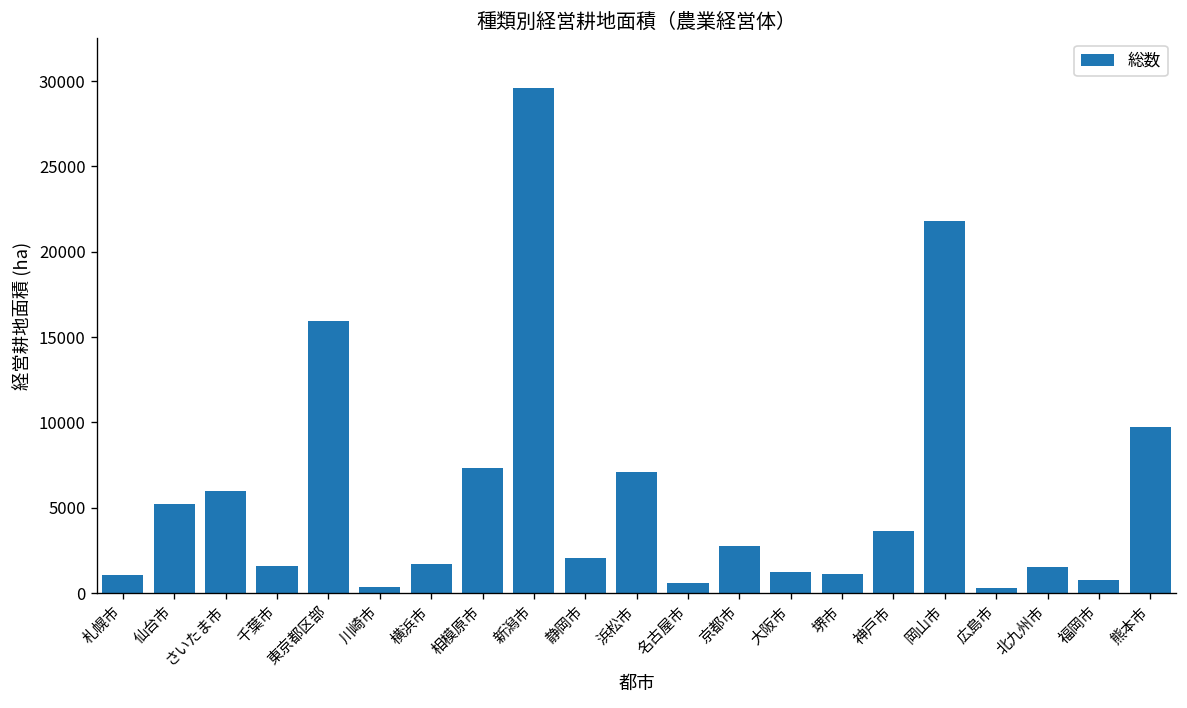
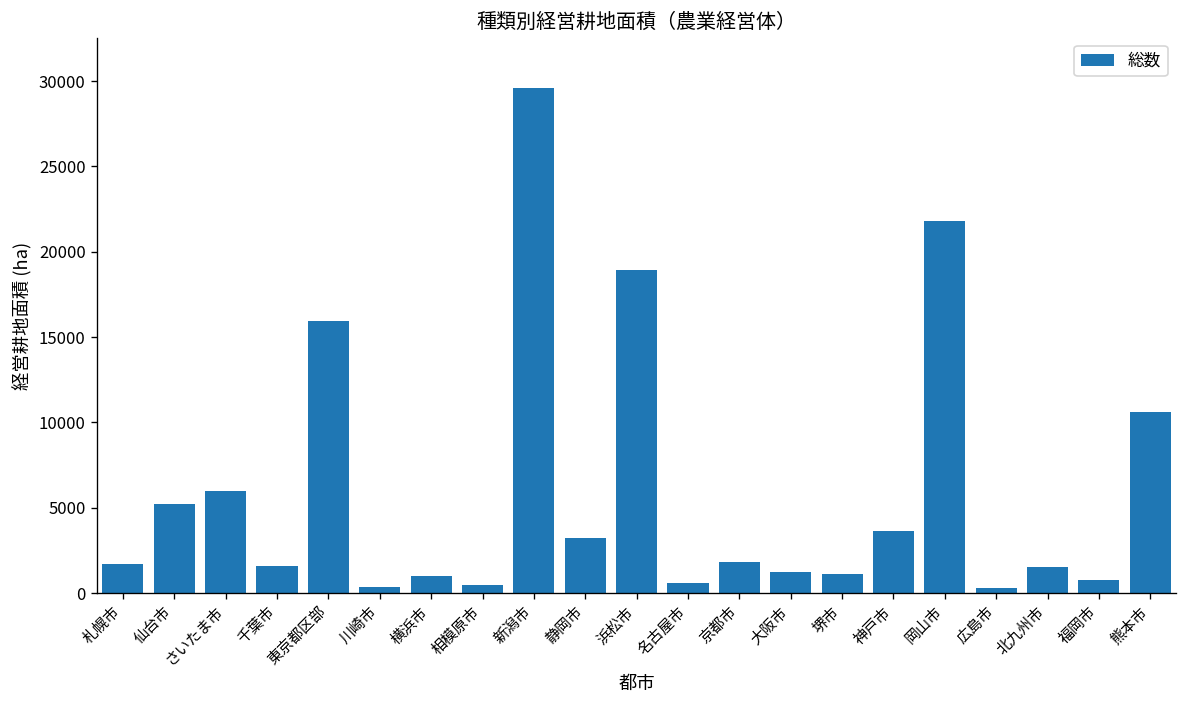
札幌市: 1000 -> 1700
横浜市: 1700 -> 1000
相模原市: 7300 -> 500
静岡市: 2000 -> 3200
浜松市: 7100 -> 19000
京都市: 2700 -> 1900
熊本市: 9700 -> 10600
